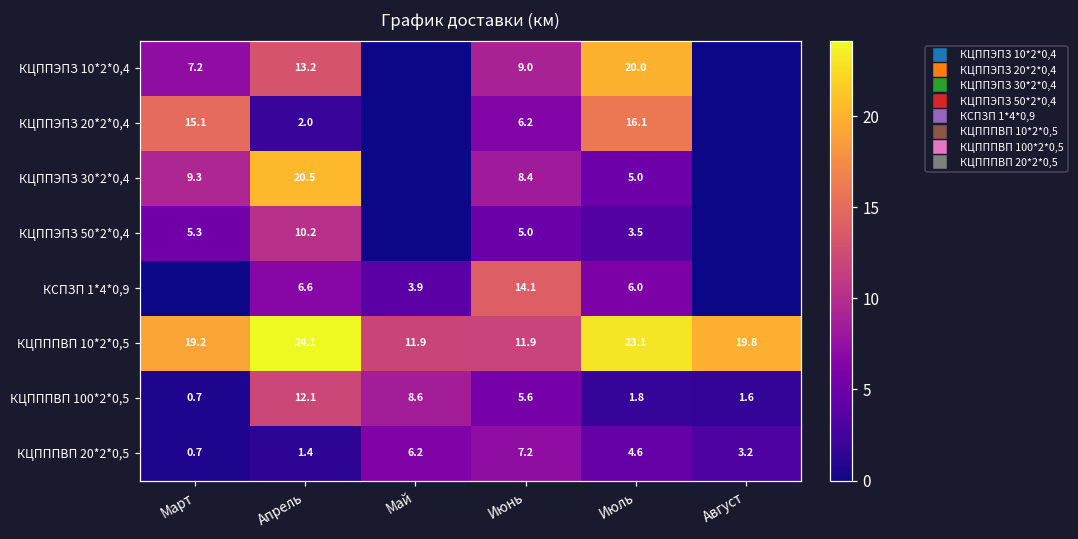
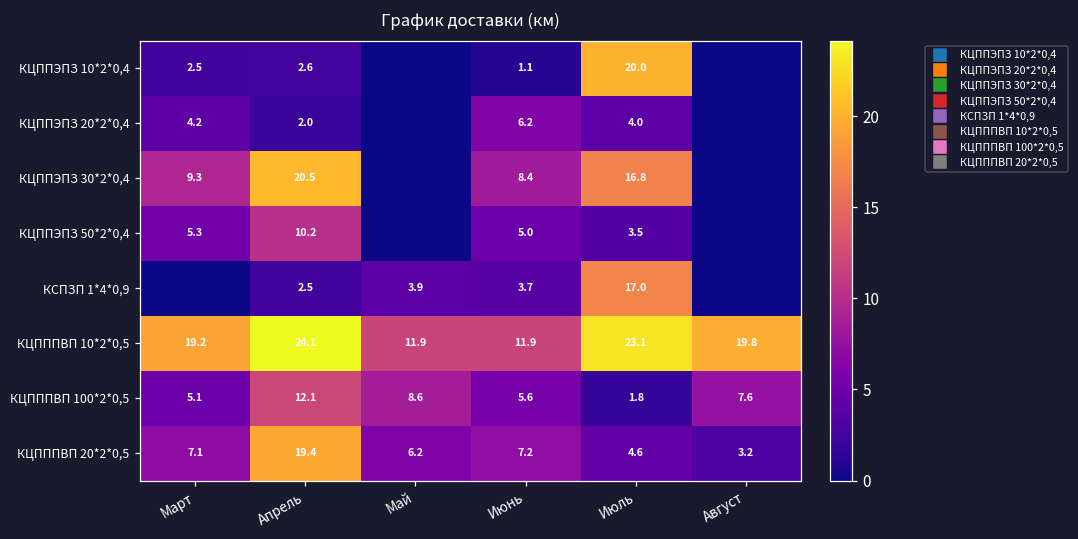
КЦППЭПЗ 10*2*0,4, Март: 7.2 -> 2.5
КЦППЭПЗ 10*2*0,4, Апрель: 13.2 -> 2.6
КЦППЭПЗ 10*2*0,4, Июнь: 9.0 -> 1.1
КЦППЭПЗ 20*2*0,4, Март: 15.1 -> 4.2
КЦППЭПЗ 20*2*0,4, Июль: 16.1 -> 4.0
КЦППЭПЗ 30*2*0,4, Июль: 5.0 -> 16.8
КСПЗП 1*4*0,9, Апрель: 6.6 -> 2.5
КСПЗП 1*4*0,9, Июнь: 14.1 -> 3.7
КСПЗП 1*4*0,9, Июль: 6.0 -> 17.0
КЦПППВП 100*2*0,5, Март: 0.7 -> 5.1
КЦПППВП 100*2*0,5, Август: 1.6 -> 7.6
КЦПППВП 20*2*0,5, Март: 0.7 -> 7.1
КЦПППВП 20*2*0,5, Апрель: 1.4 -> 19.4
